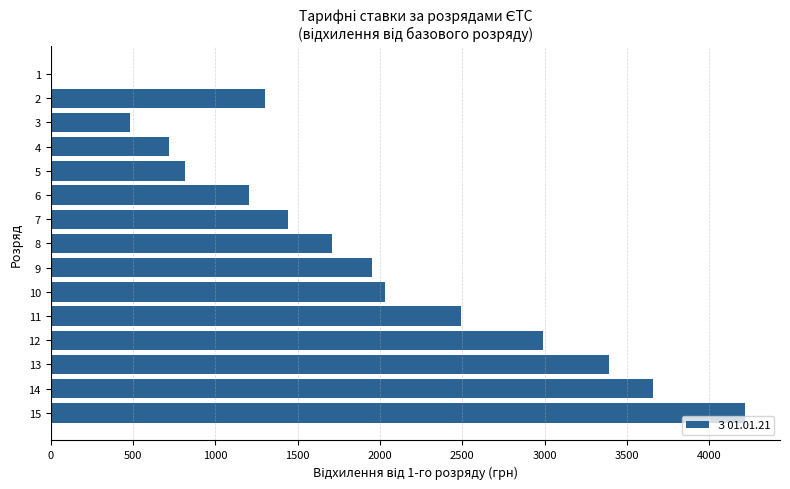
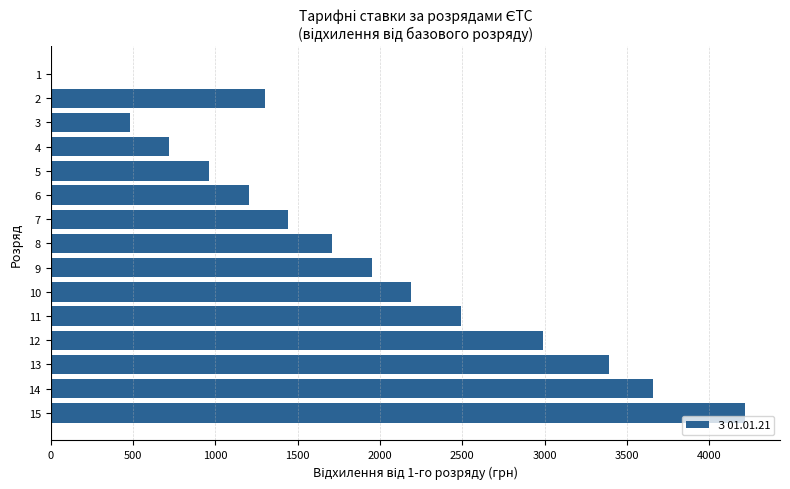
5: 820 -> 960
10: 2030 -> 2190
